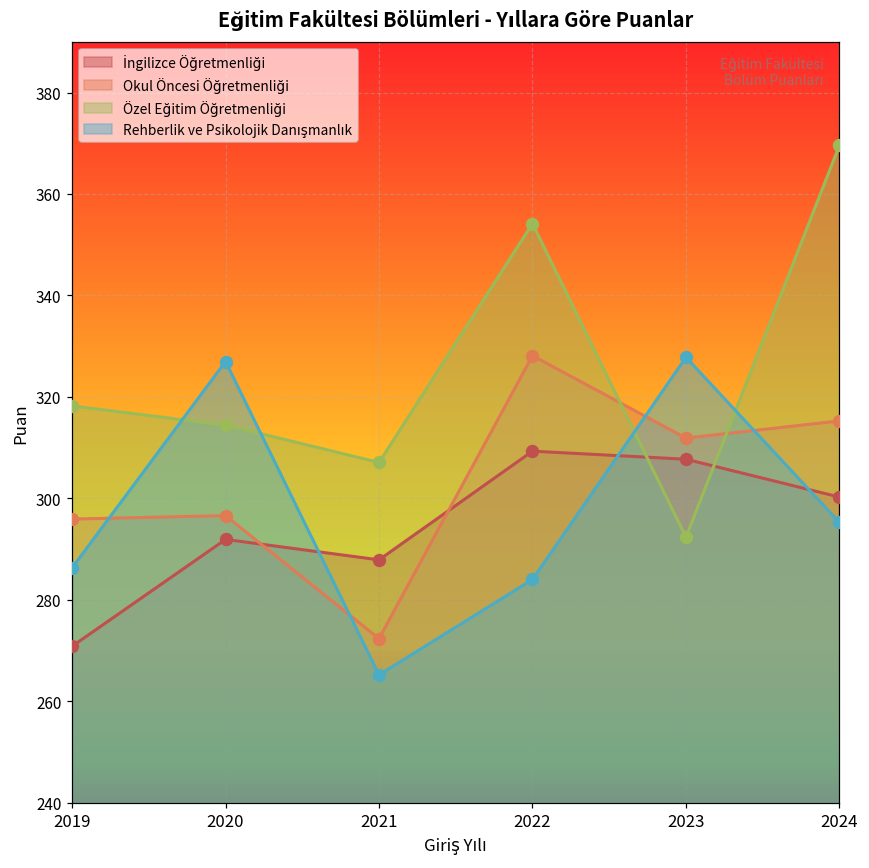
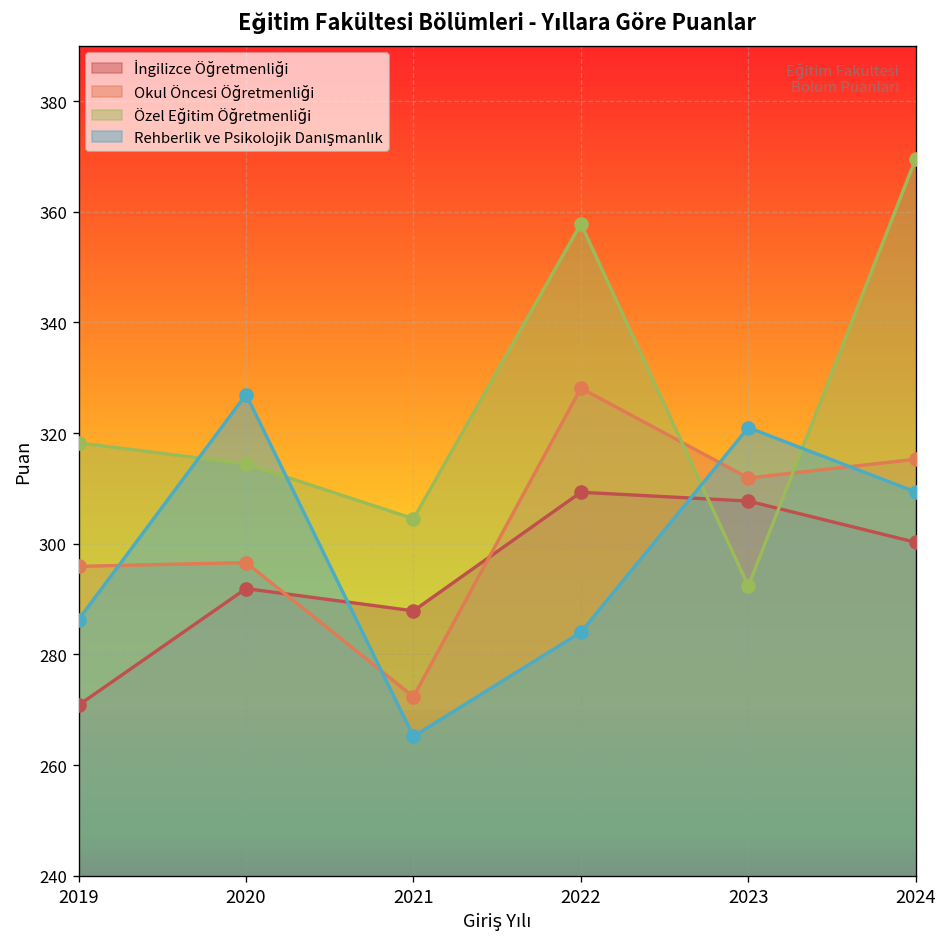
Özel Eğitim Öğretmenliği, 2021: 307 -> 305
Özel Eğitim Öğretmenliği, 2022: 354 -> 358
Rehberlik ve Psikolojik Danışmanlık, 2023: 328 -> 321
Rehberlik ve Psikolojik Danışmanlık, 2024: 295 -> 309
